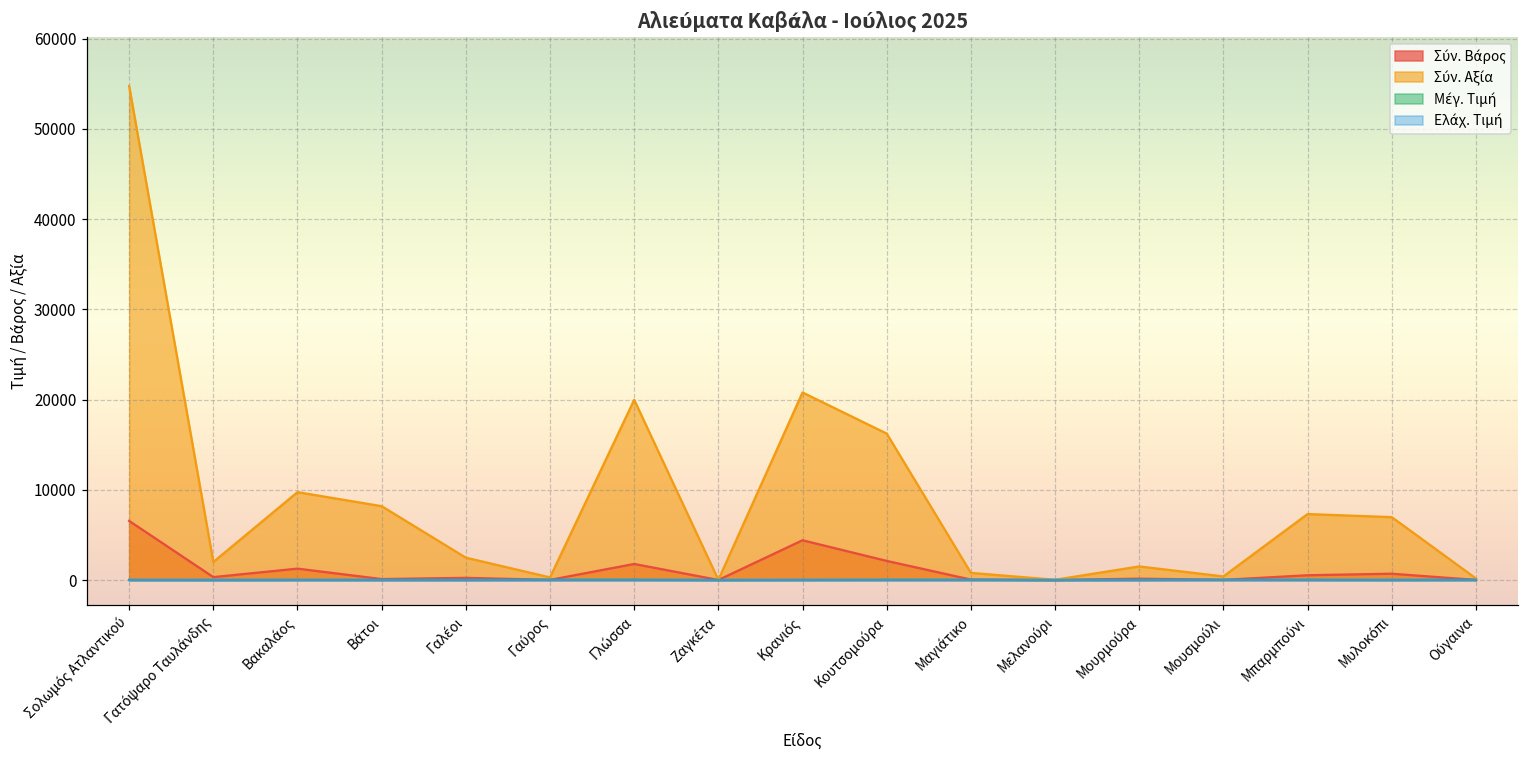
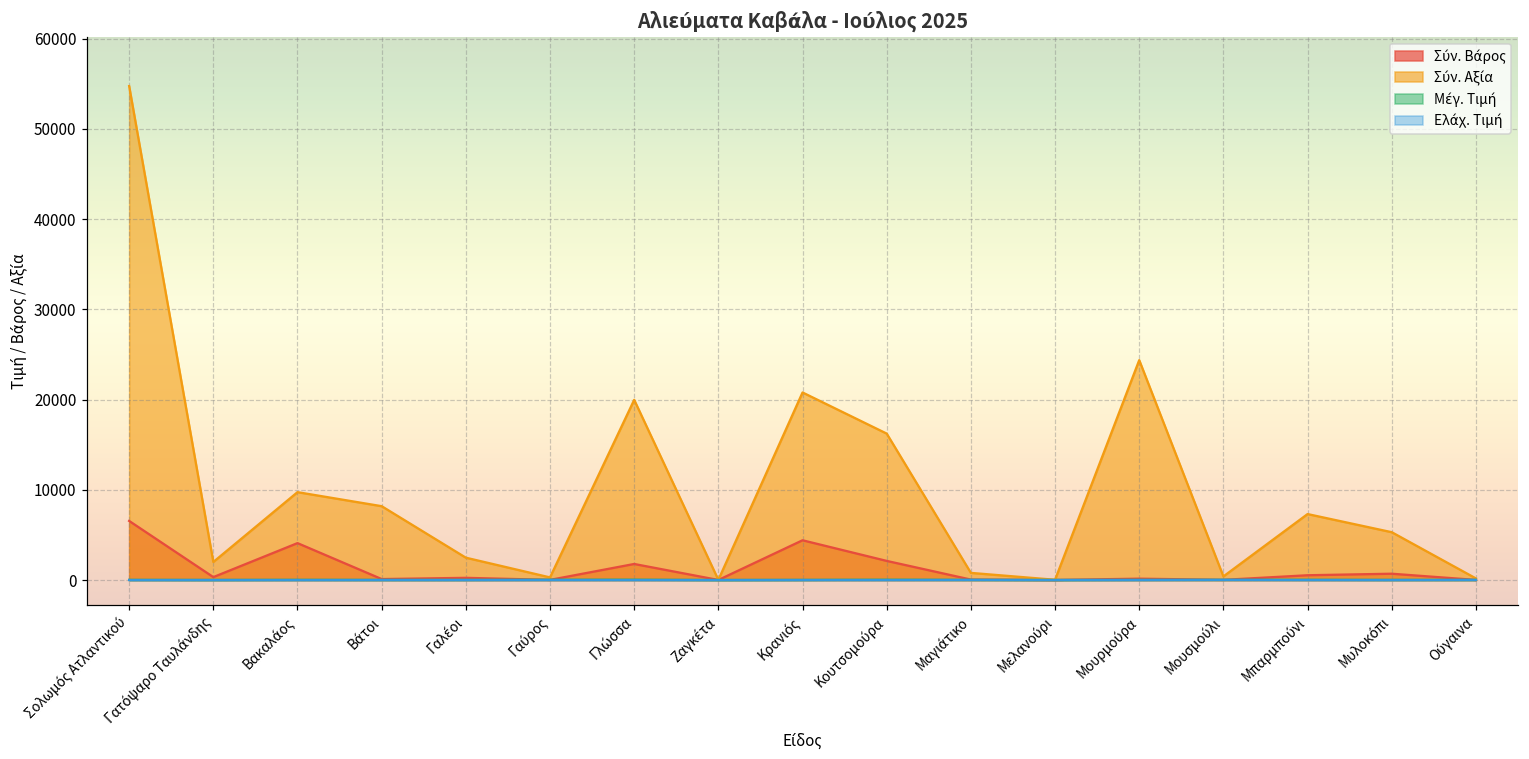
Σύν. Βάρος, Βακαλάος: 1000 -> 4000
Σύν. Αξία, Μουρμούρα: 2000 -> 24000
Σύν. Αξία, Μυλοκόπι: 7000 -> 5000
